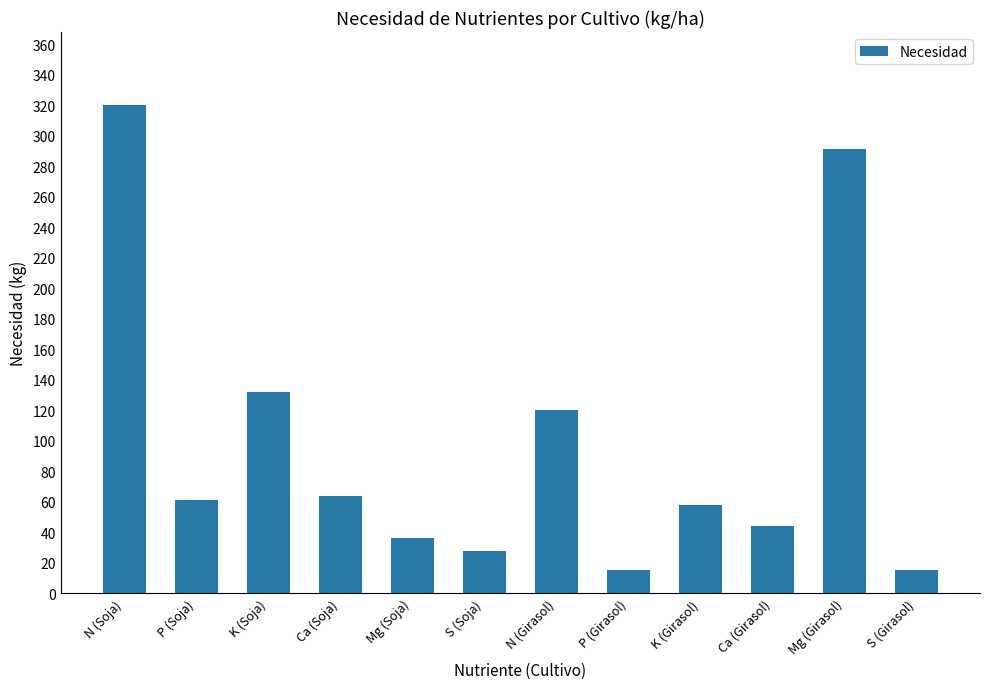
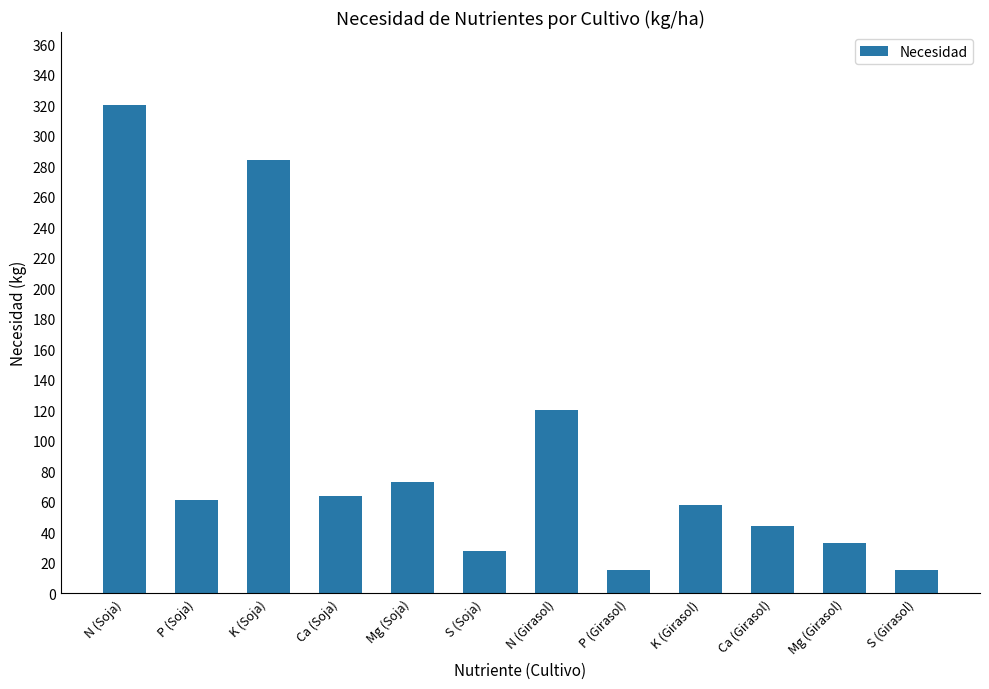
K (Soja): 132 -> 284
Mg (Soja): 36 -> 73
Mg (Girasol): 291 -> 33
